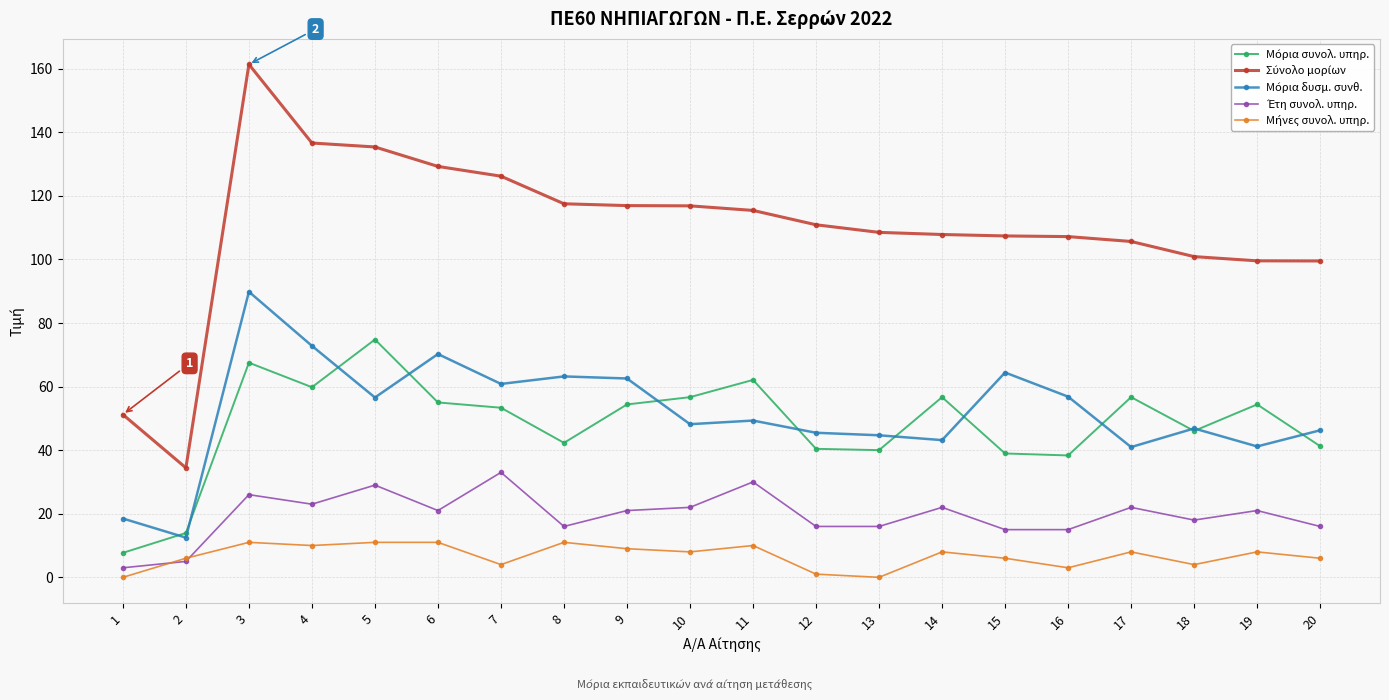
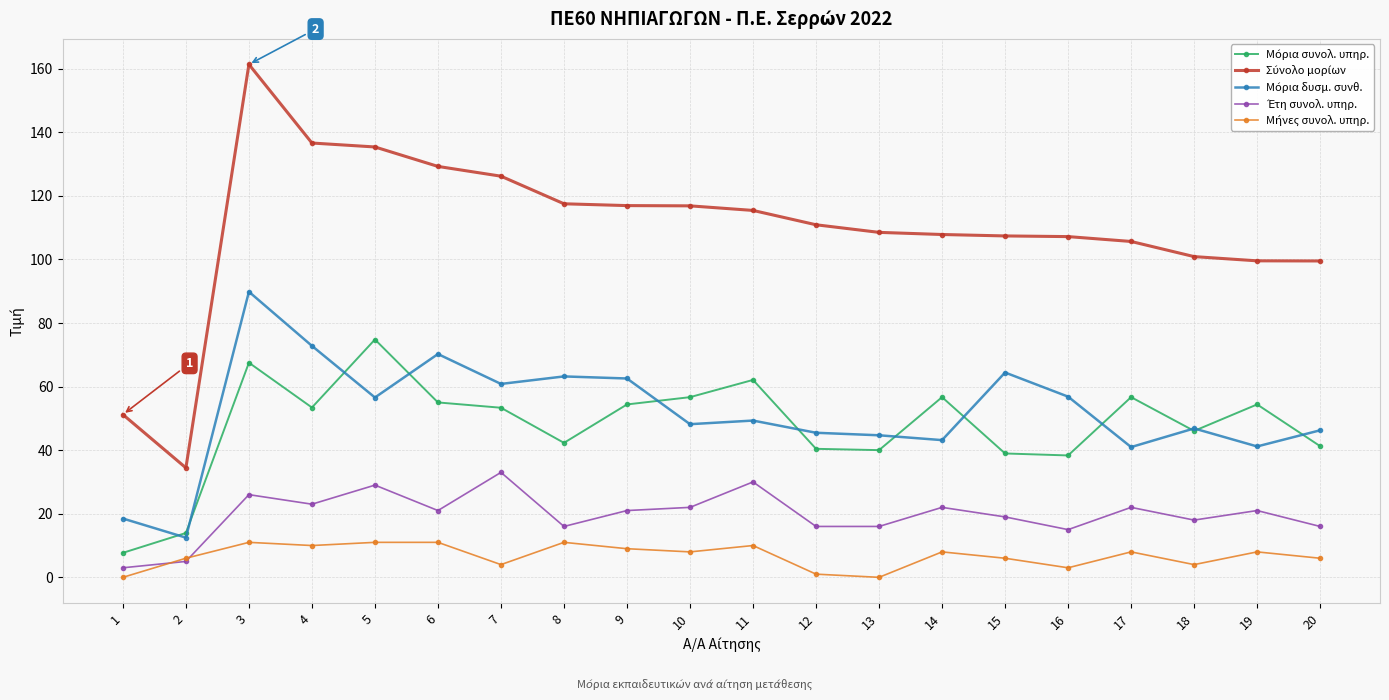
Μόρια συνολ. υπηρ., 4: 60 -> 53
Έτη συνολ. υπηρ., 15: 15 -> 19
